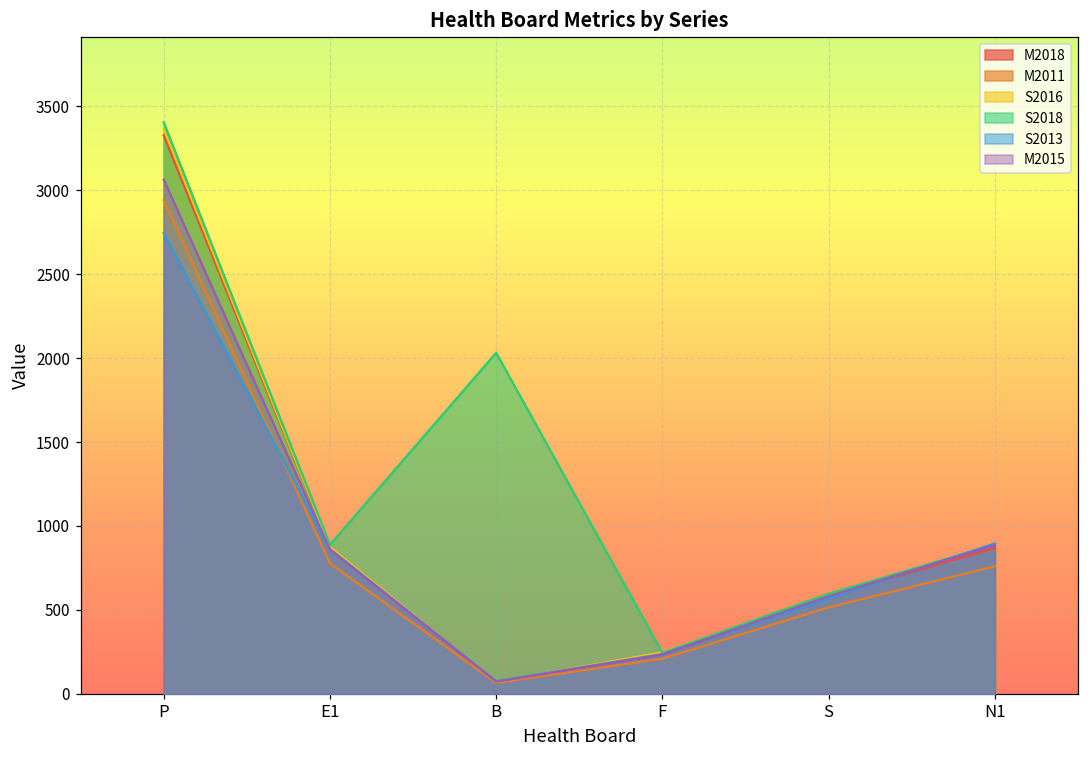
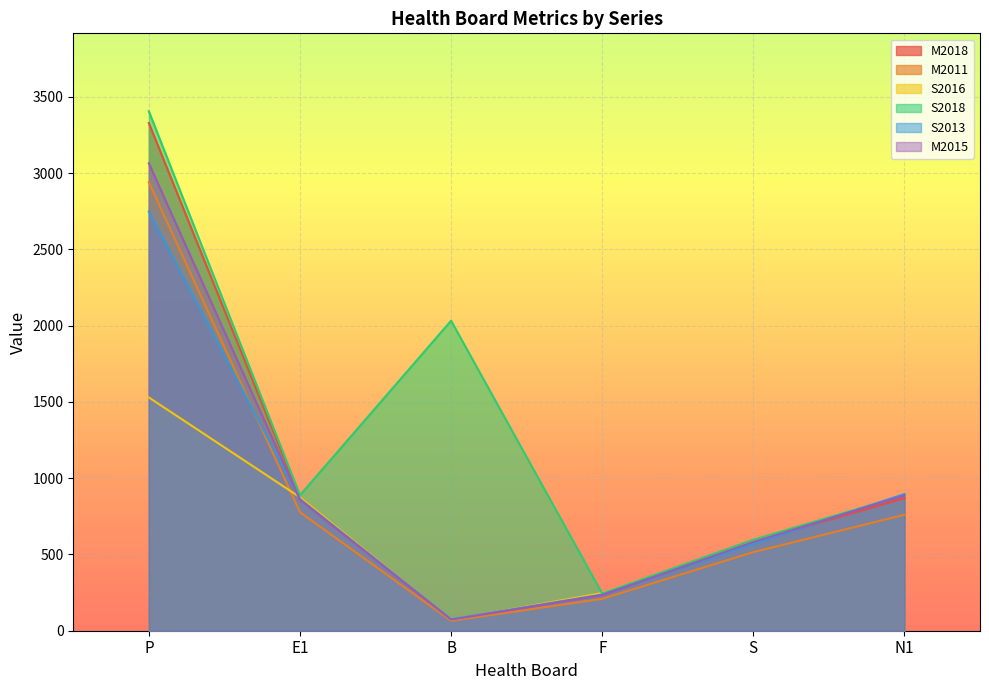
S2016, P: 3370 -> 1530
